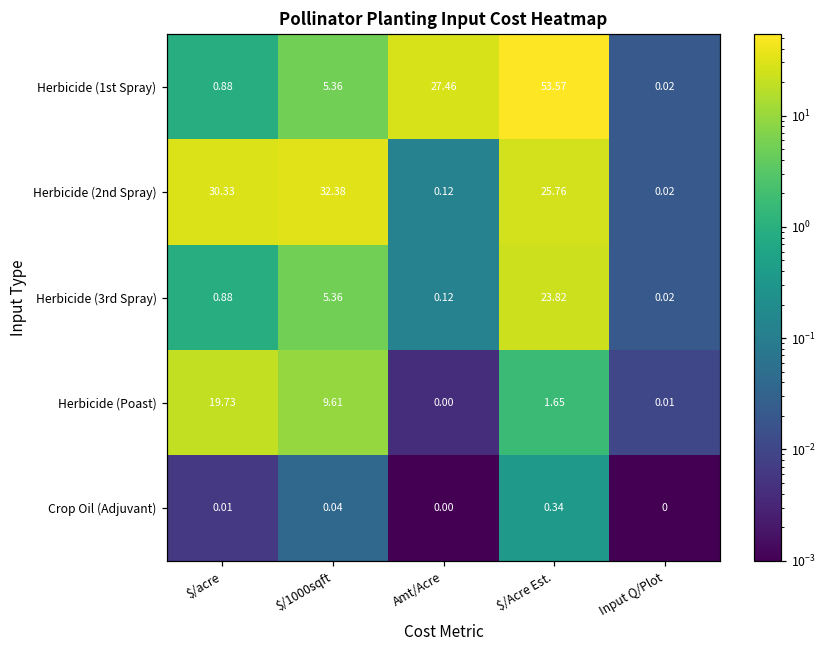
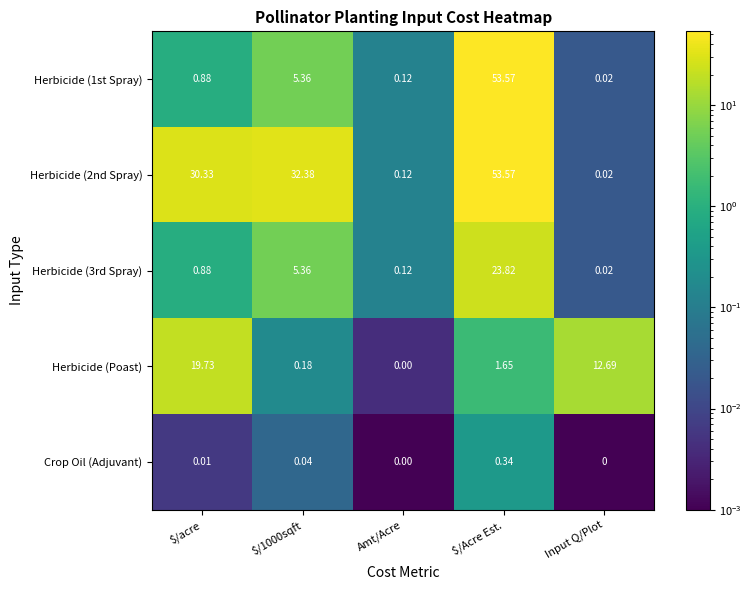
Herbicide (1st Spray), Amt/Acre: 27.46 -> 0.12
Herbicide (2nd Spray), $/Acre Est.: 25.76 -> 53.57
Herbicide (Poast), $/1000sqft: 9.61 -> 0.18
Herbicide (Poast), Input Q/Plot: 0.01 -> 12.69
